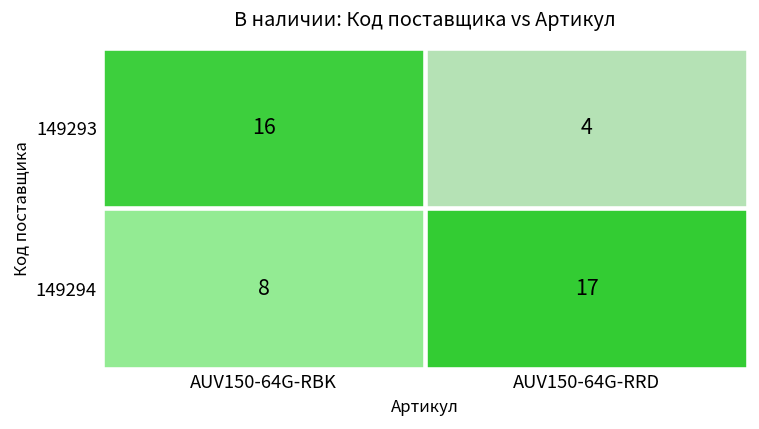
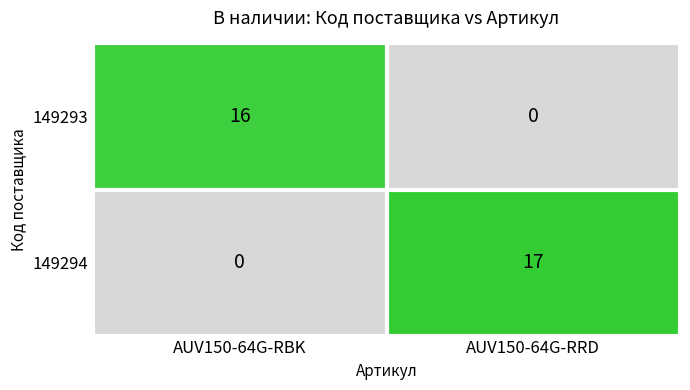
149293, AUV150-64G-RRD: 4 -> 0
149294, AUV150-64G-RBK: 8 -> 0
